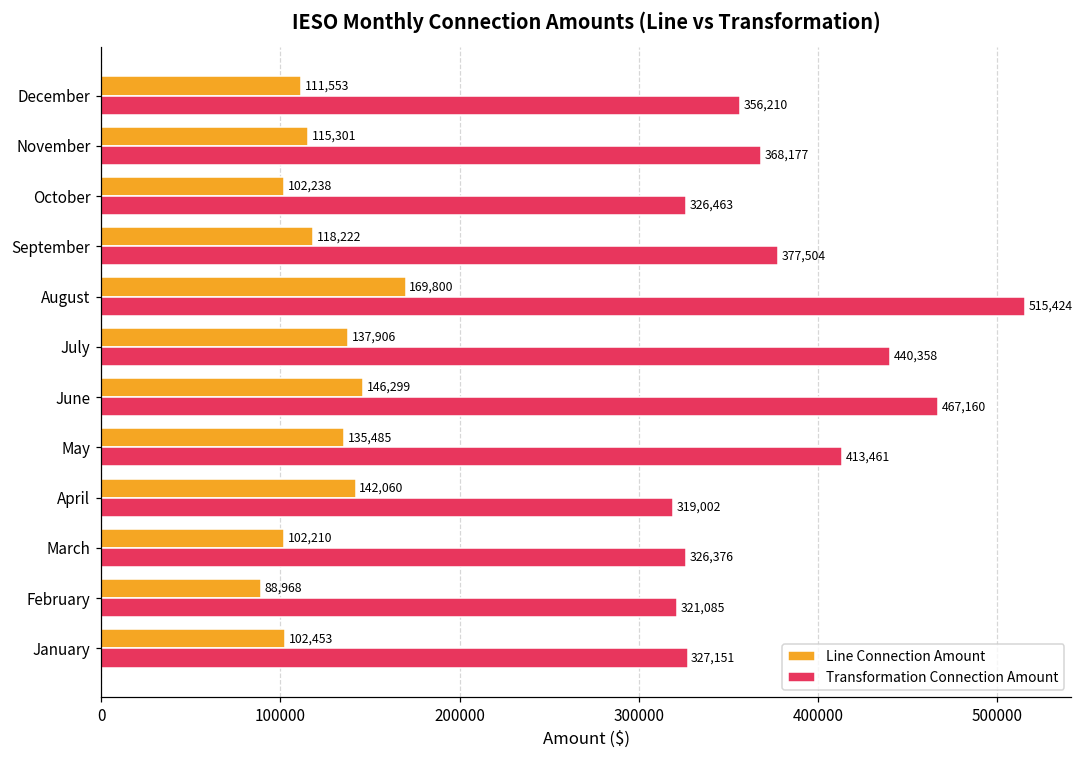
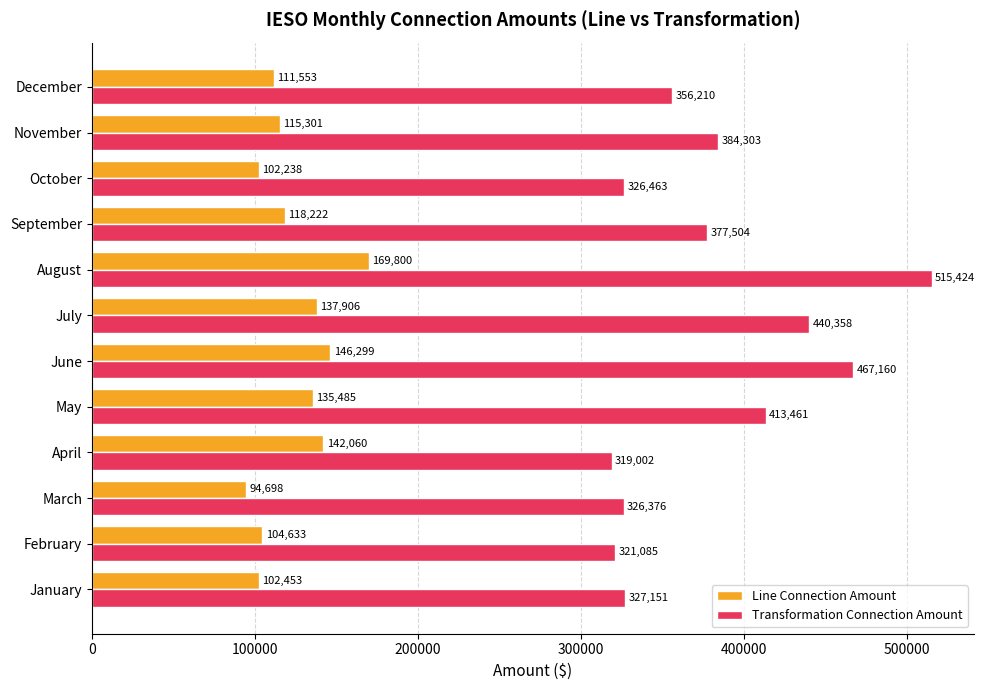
Transformation Connection Amount, November: 368,177 -> 384,303
Line Connection Amount, March: 102,210 -> 94,698
Line Connection Amount, February: 88,968 -> 104,633
